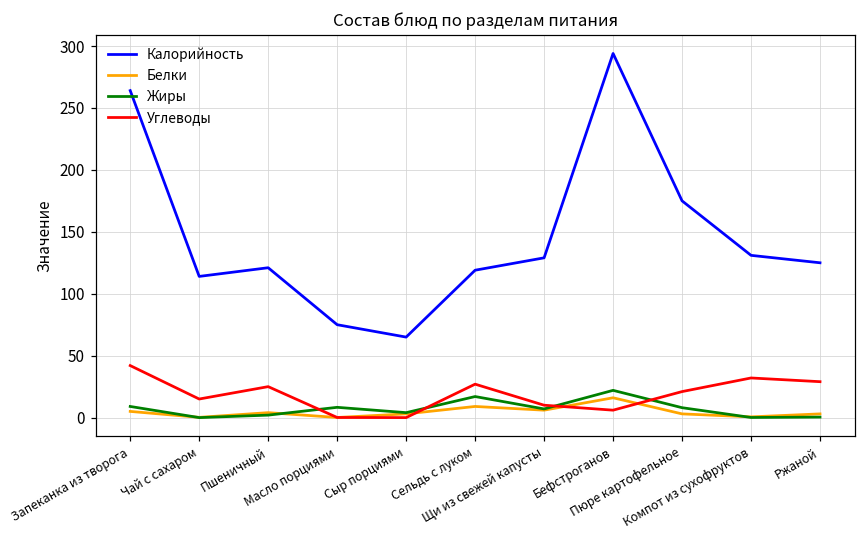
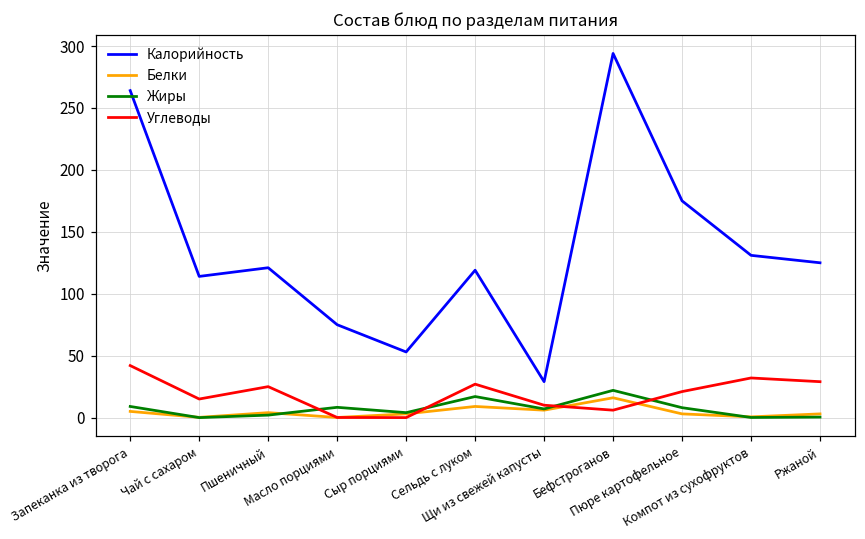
Калорийность, Сыр порциями: 65 -> 53
Калорийность, Щи из свежей капусты: 129 -> 29
